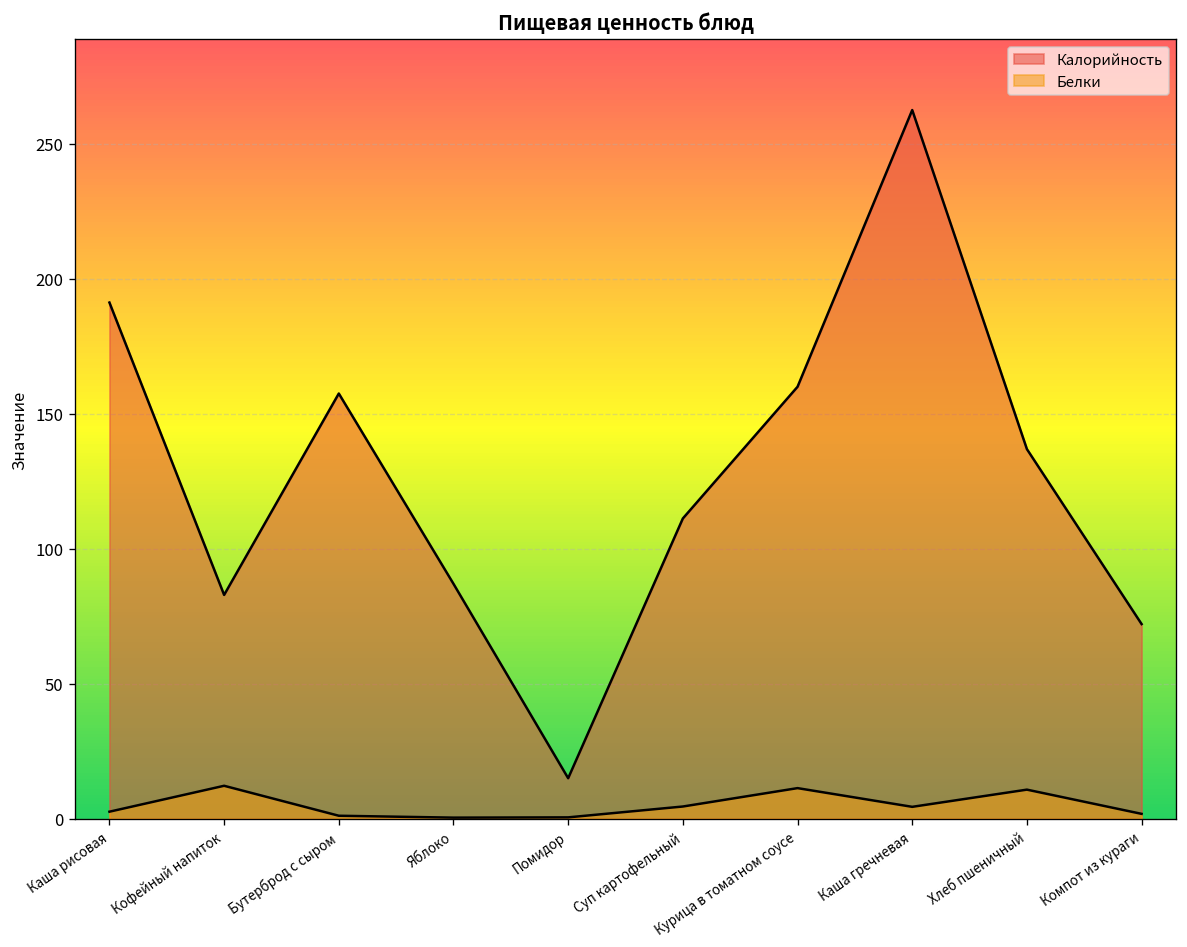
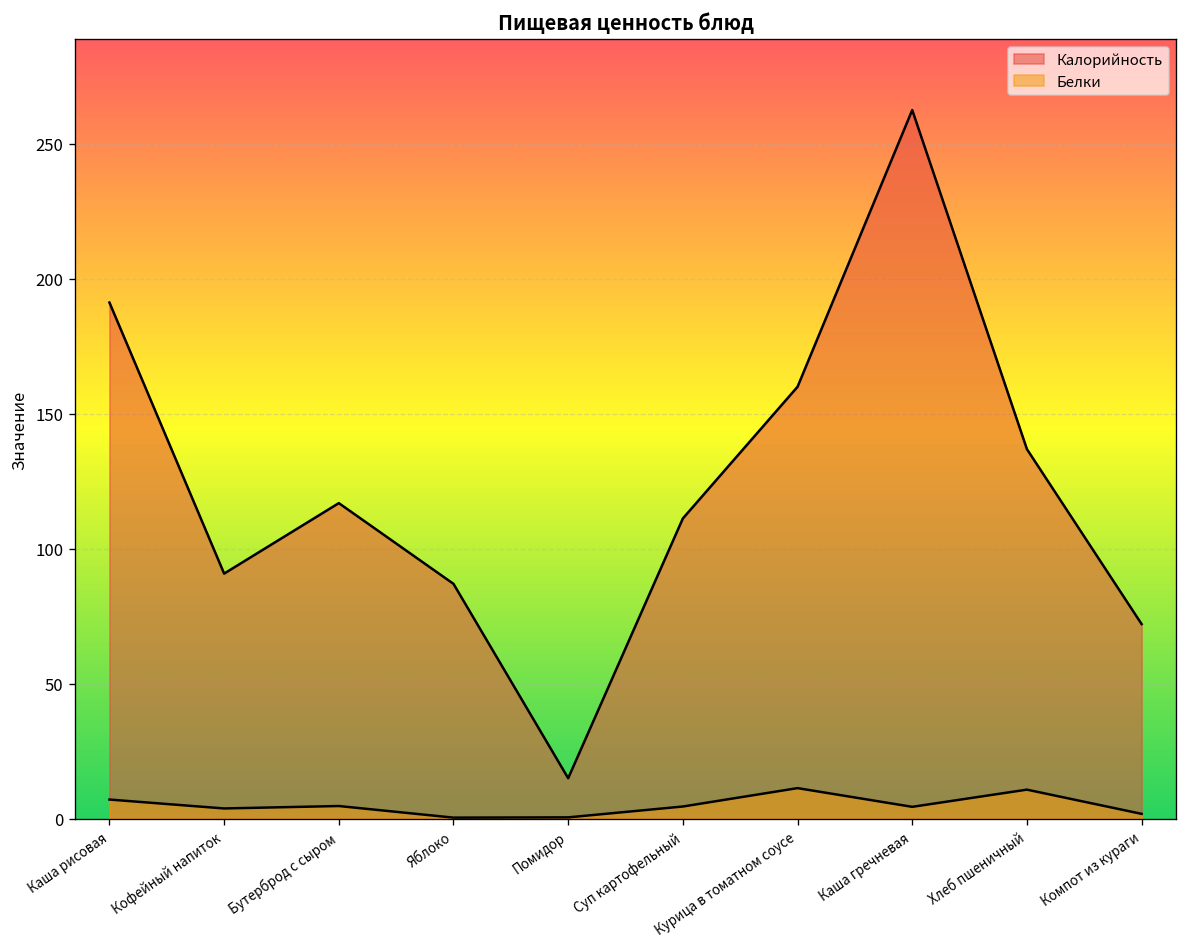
Белки, Каша рисовая: 3 -> 7
Калорийность, Кофейный напиток: 83 -> 91
Белки, Кофейный напиток: 12 -> 4
Калорийность, Бутерброд с сыром: 158 -> 117
Белки, Бутерброд с сыром: 1 -> 5
